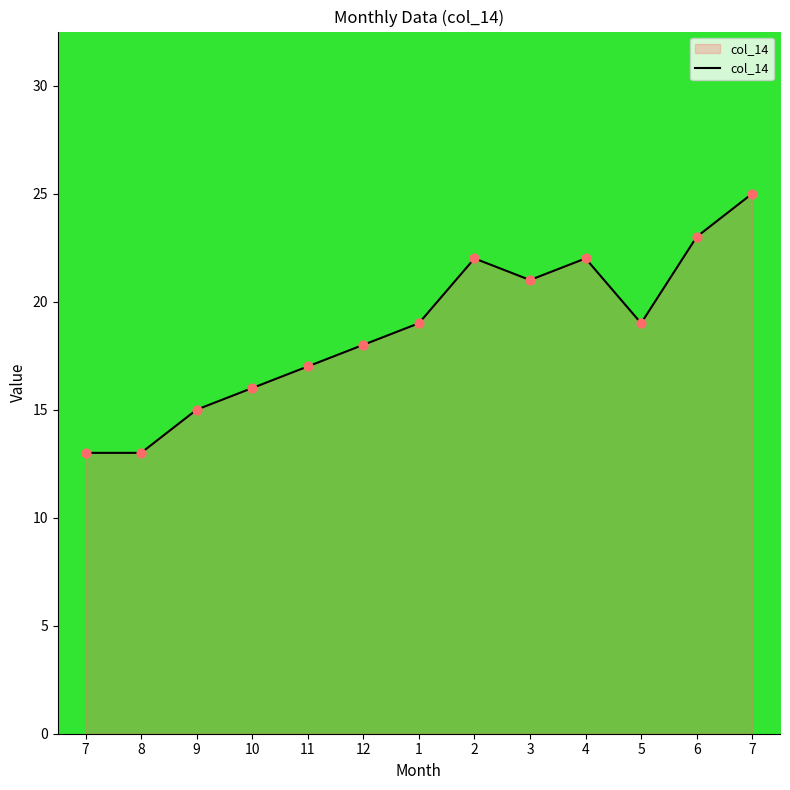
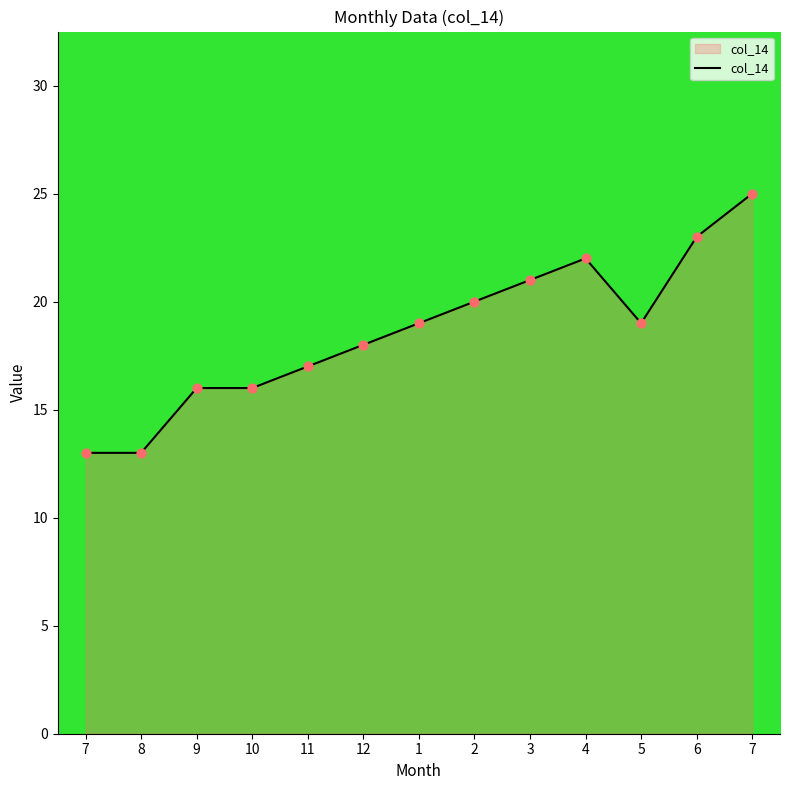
9: 15 -> 16
2: 22 -> 20
